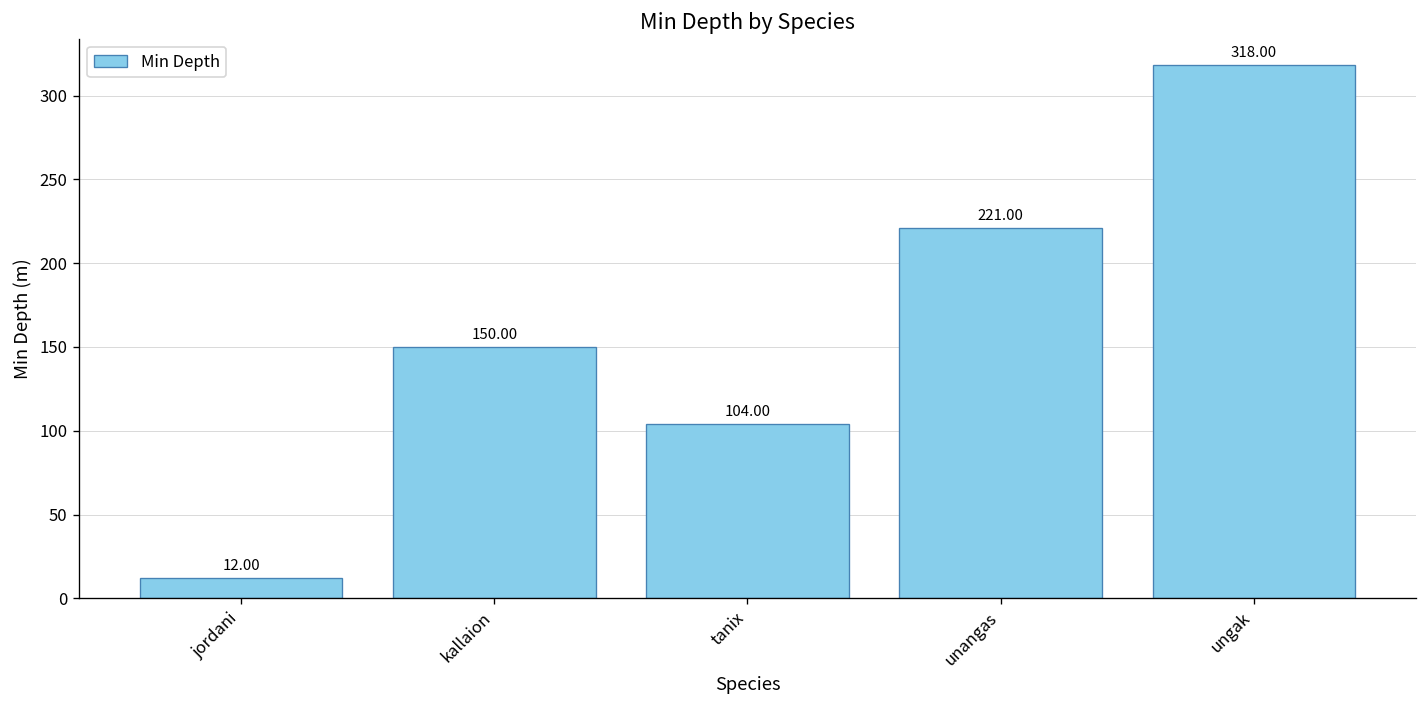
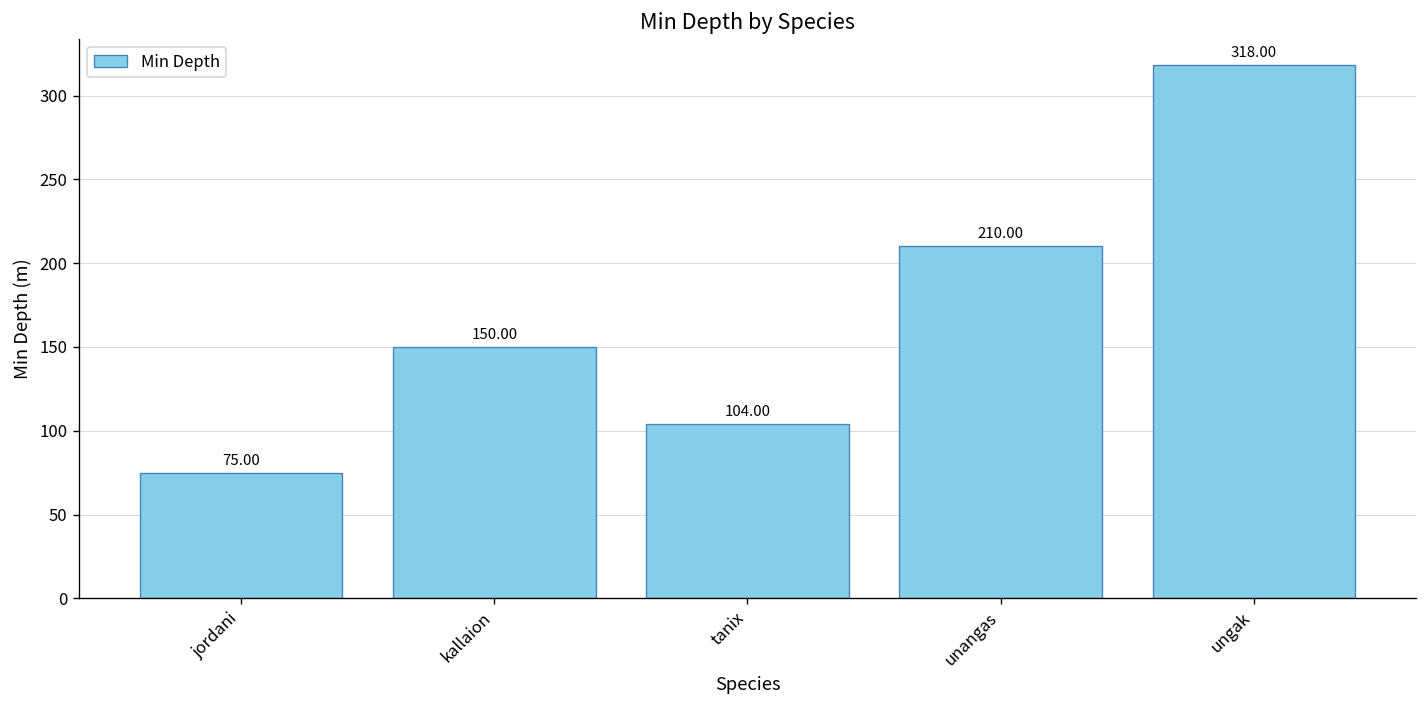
jordani: 12.00 -> 75.00
unangas: 221.00 -> 210.00
